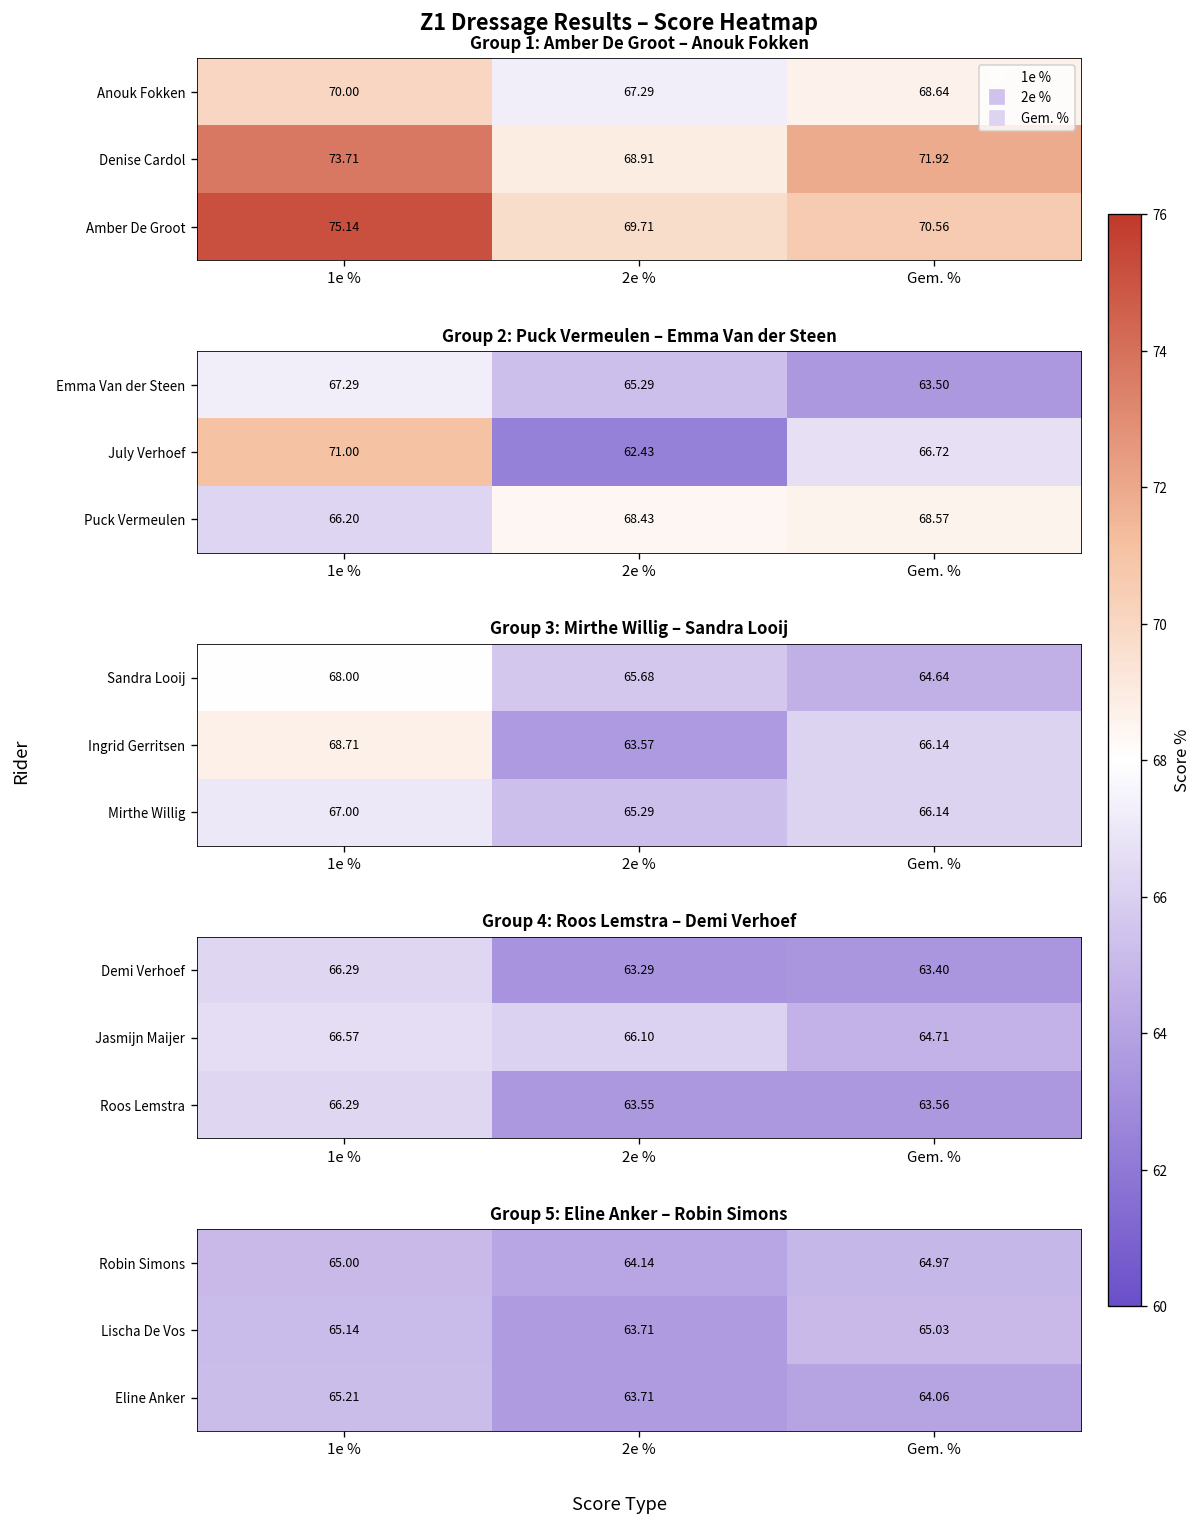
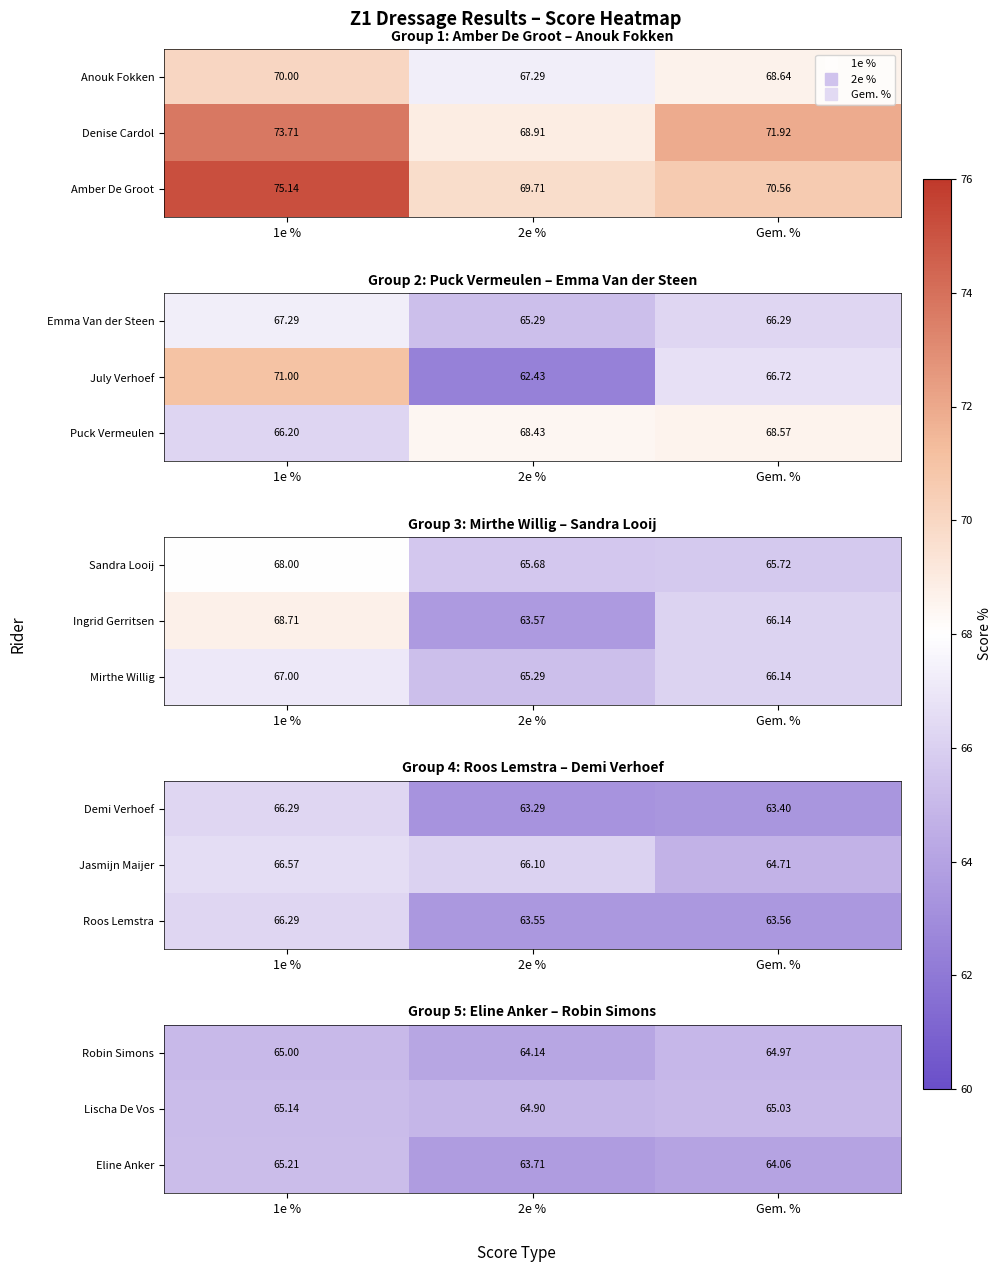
Group 2: Puck Vermeulen – Emma Van der Steen, Emma Van der Steen, Gem. %: 63.50 -> 66.29
Group 3: Mirthe Willig – Sandra Looij, Sandra Looij, Gem. %: 64.64 -> 65.72
Group 5: Eline Anker – Robin Simons, Lischa De Vos, 2e %: 63.71 -> 64.90
